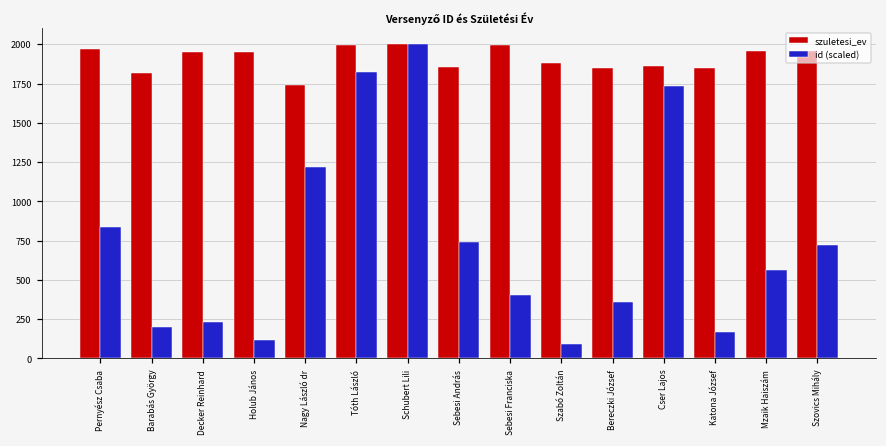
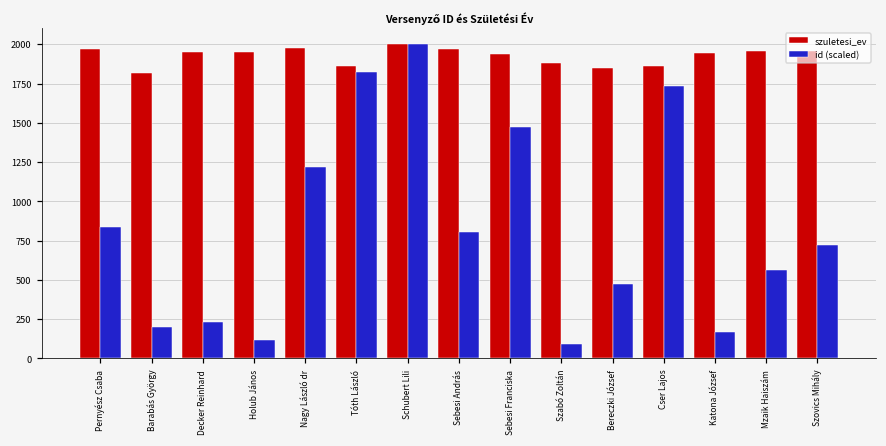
szuletesi_ev, Nagy László dr: 1740 -> 1980
szuletesi_ev, Tóth László: 1990 -> 1860
szuletesi_ev, Sebesi András: 1860 -> 1970
id (scaled), Sebesi András: 740 -> 800
szuletesi_ev, Sebesi Franciska: 2000 -> 1940
id (scaled), Sebesi Franciska: 400 -> 1470
id (scaled), Bereczki József: 360 -> 470
szuletesi_ev, Katona József: 1850 -> 1950
